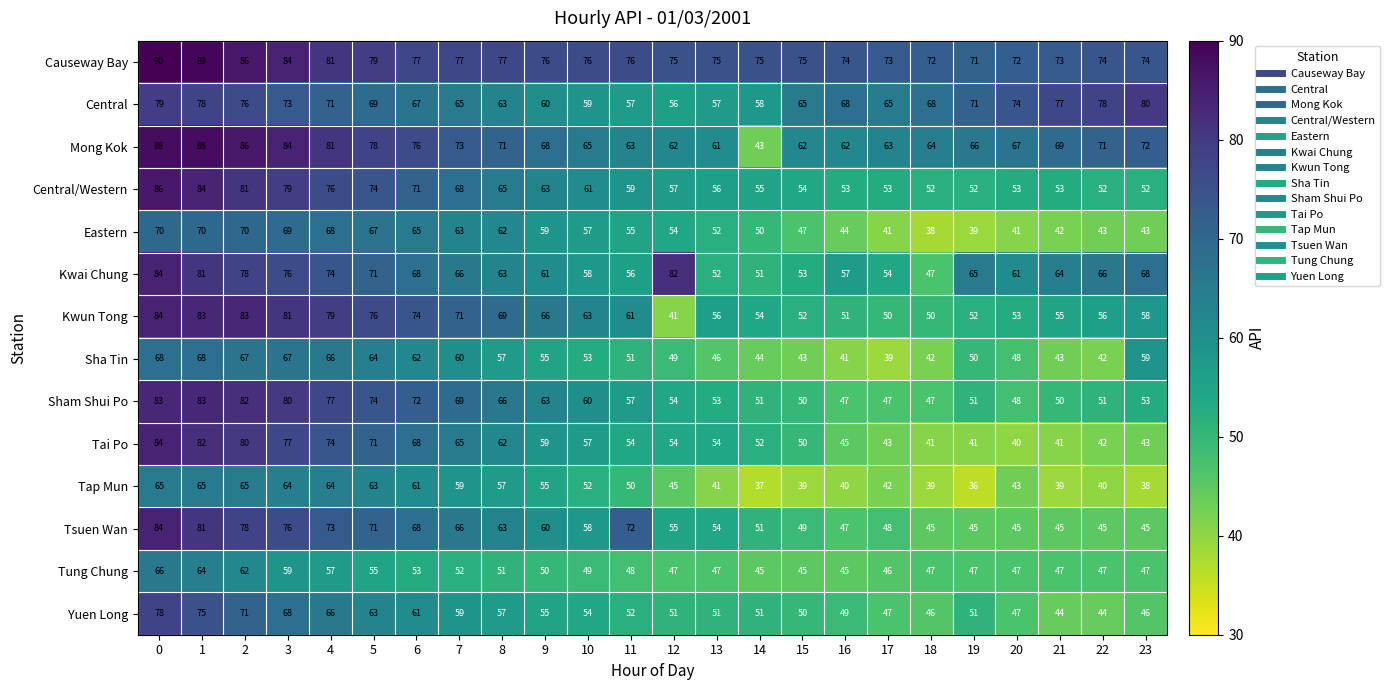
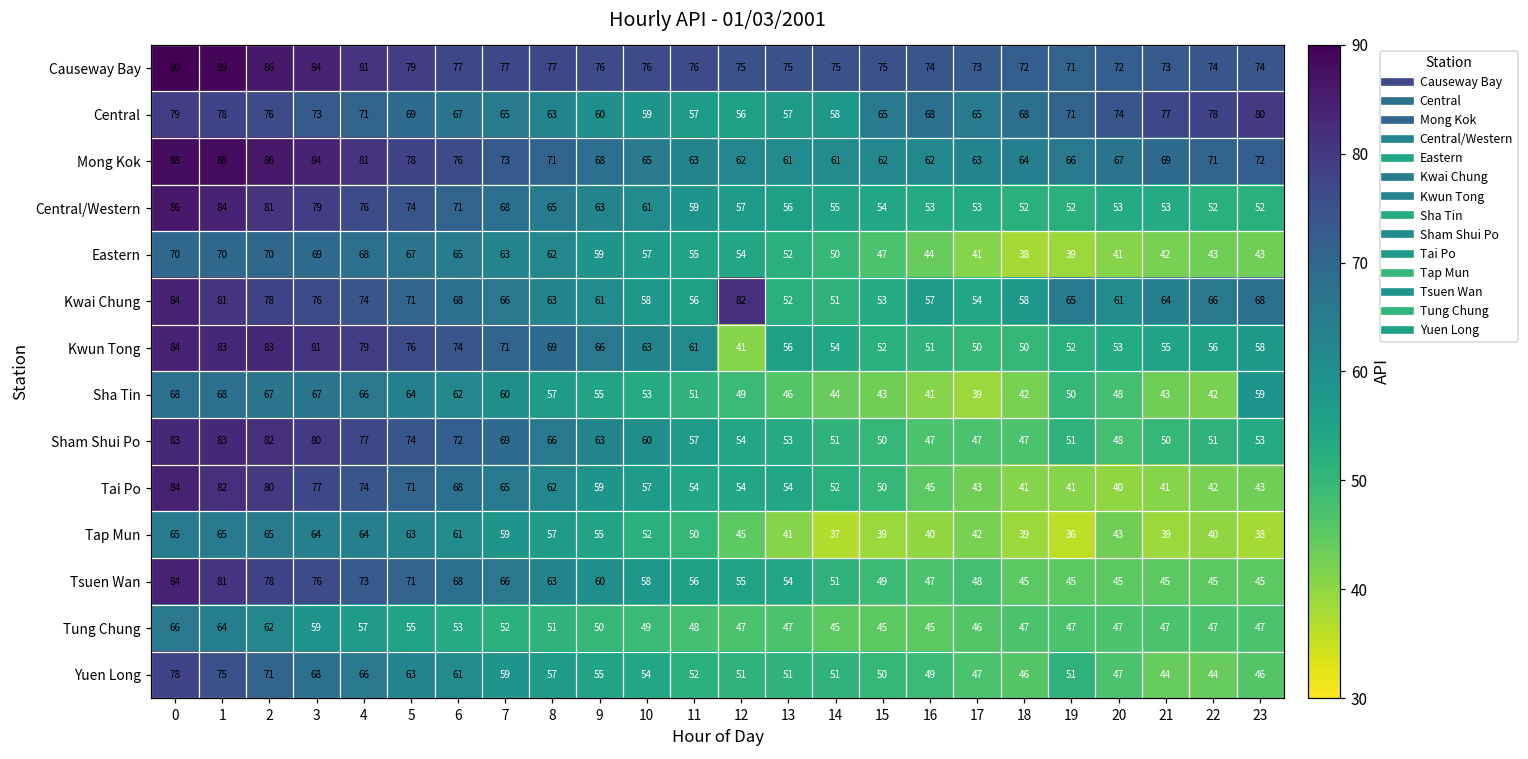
Mong Kok, 14: 43 -> 61
Kwai Chung, 18: 47 -> 58
Tsuen Wan, 11: 72 -> 56
